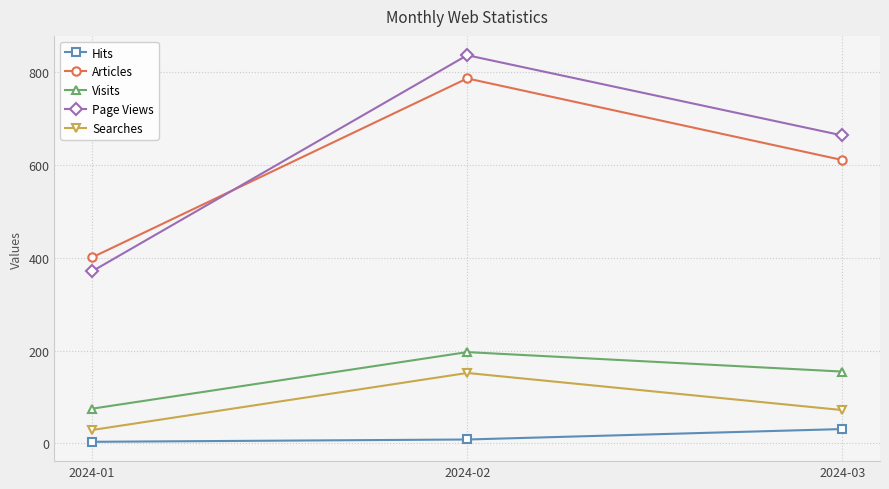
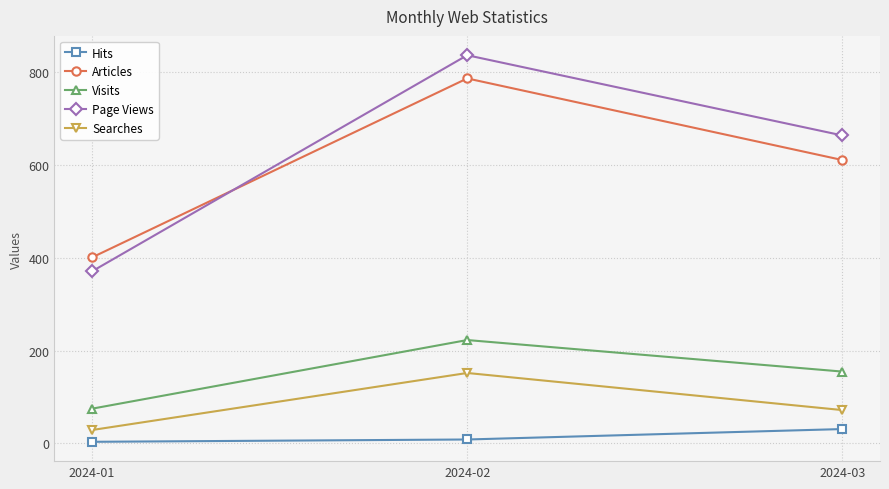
Visits, 2024-02: 200 -> 220
